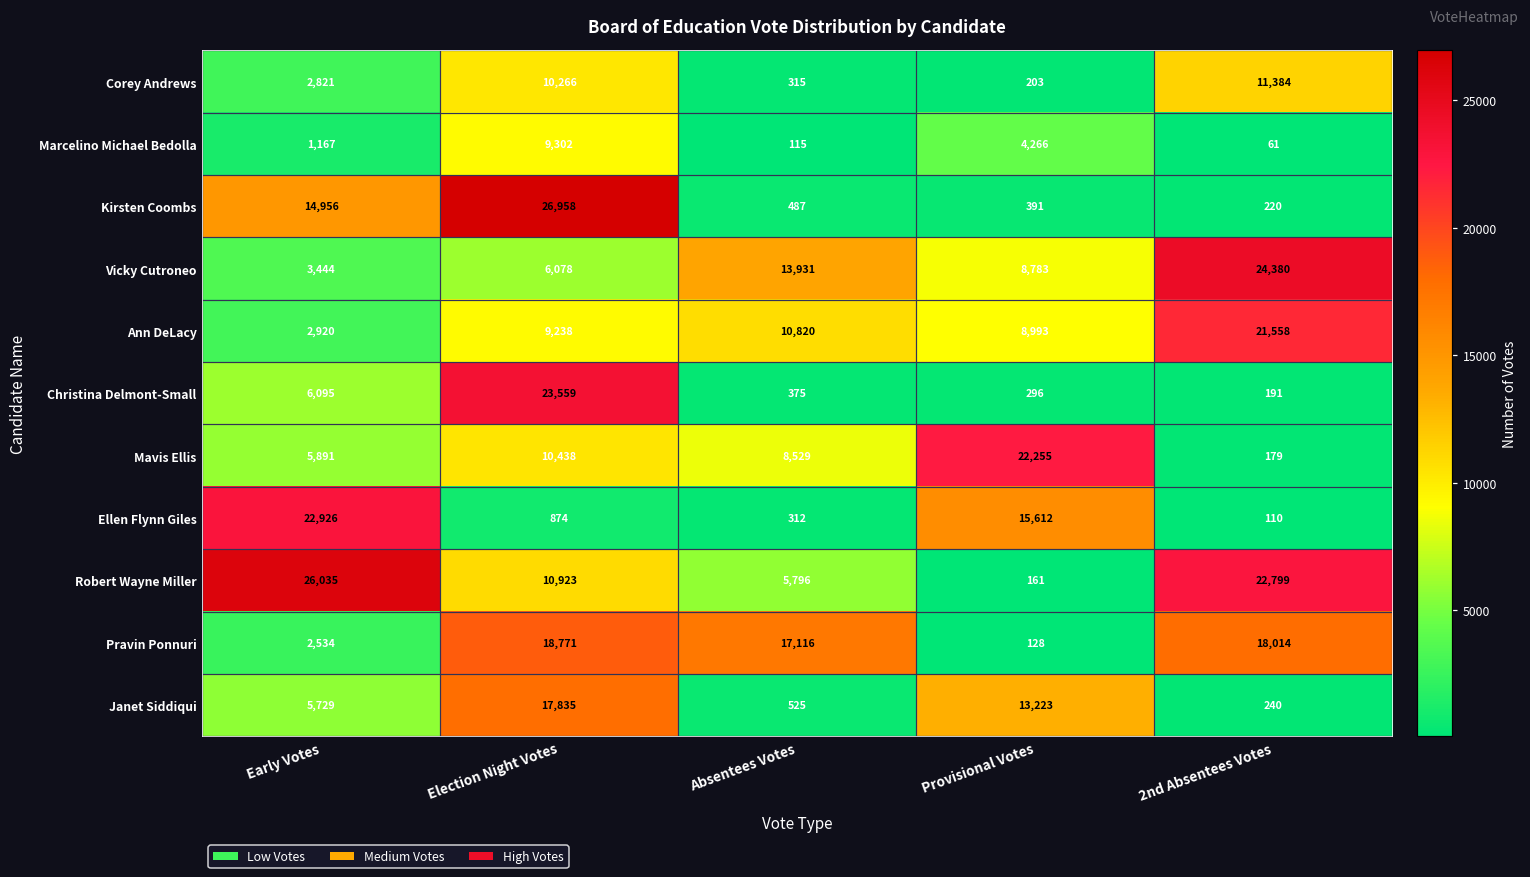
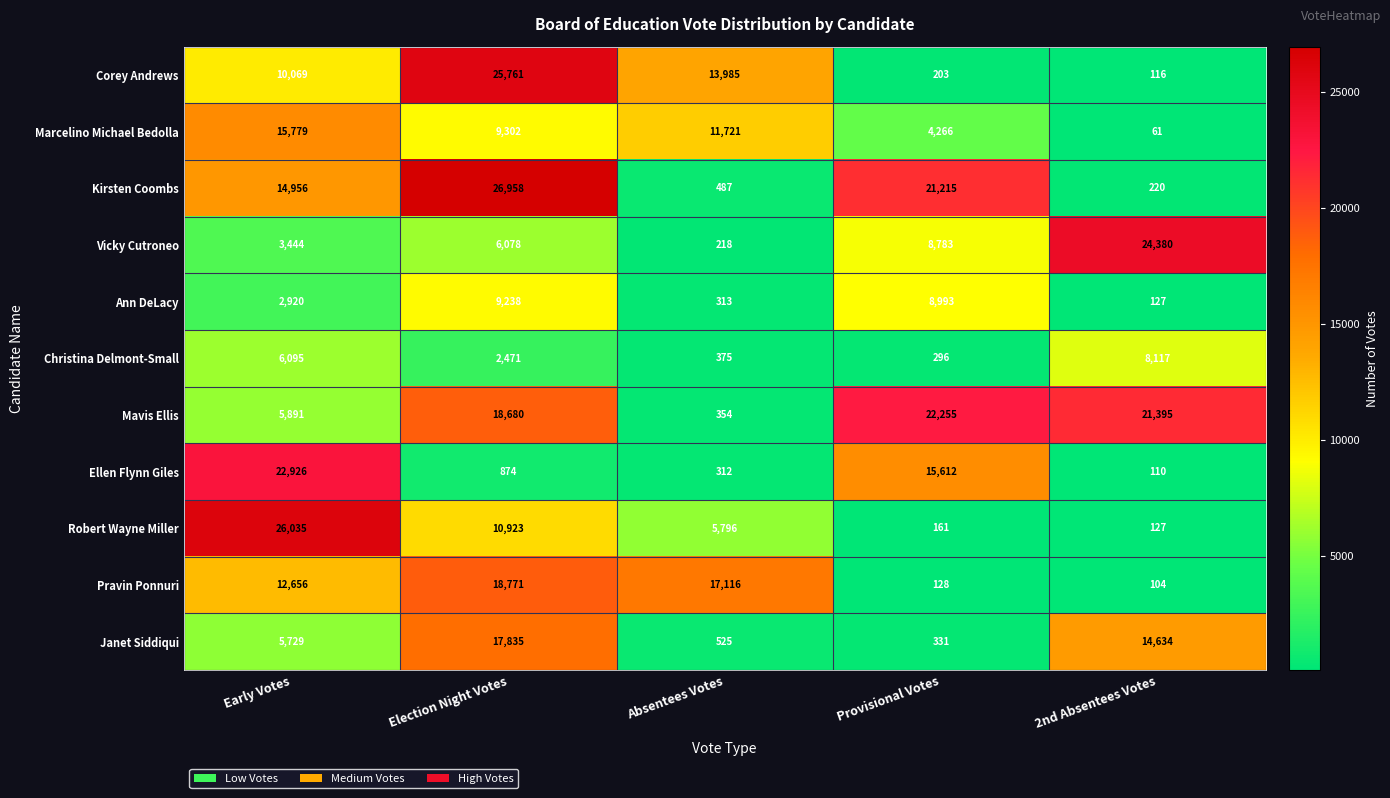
Corey Andrews, Early Votes: 2,821 -> 10,069
Corey Andrews, Election Night Votes: 10,266 -> 25,761
Corey Andrews, Absentees Votes: 315 -> 13,985
Corey Andrews, 2nd Absentees Votes: 11,384 -> 116
Marcelino Michael Bedolla, Early Votes: 1,167 -> 15,779
Marcelino Michael Bedolla, Absentees Votes: 115 -> 11,721
Kirsten Coombs, Provisional Votes: 391 -> 21,215
Vicky Cutroneo, Absentees Votes: 13,931 -> 218
Ann DeLacy, Absentees Votes: 10,820 -> 313
Ann DeLacy, 2nd Absentees Votes: 21,558 -> 127
Christina Delmont-Small, Election Night Votes: 23,559 -> 2,471
Christina Delmont-Small, 2nd Absentees Votes: 191 -> 8,117
Mavis Ellis, Election Night Votes: 10,438 -> 18,680
Mavis Ellis, Absentees Votes: 8,529 -> 354
Mavis Ellis, 2nd Absentees Votes: 179 -> 21,395
Robert Wayne Miller, 2nd Absentees Votes: 22,799 -> 127
Pravin Ponnuri, Early Votes: 2,534 -> 12,656
Pravin Ponnuri, 2nd Absentees Votes: 18,014 -> 104
Janet Siddiqui, Provisional Votes: 13,223 -> 331
Janet Siddiqui, 2nd Absentees Votes: 240 -> 14,634
